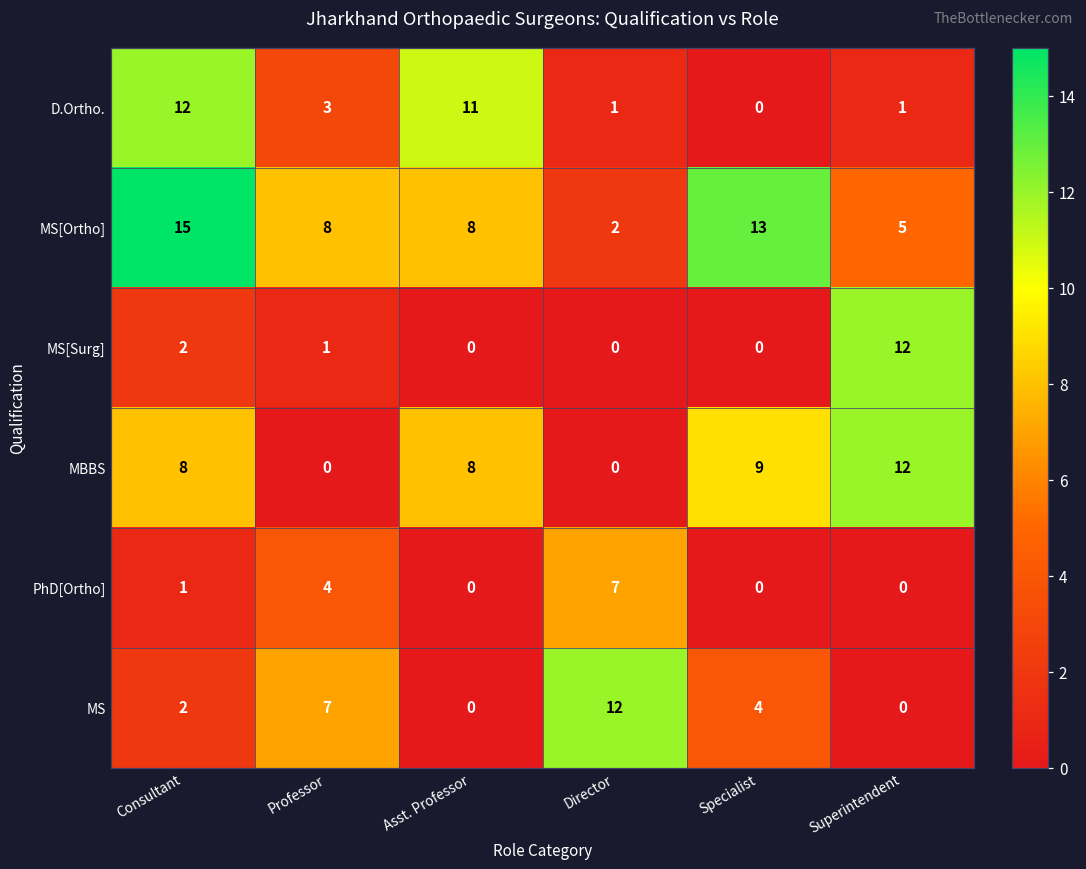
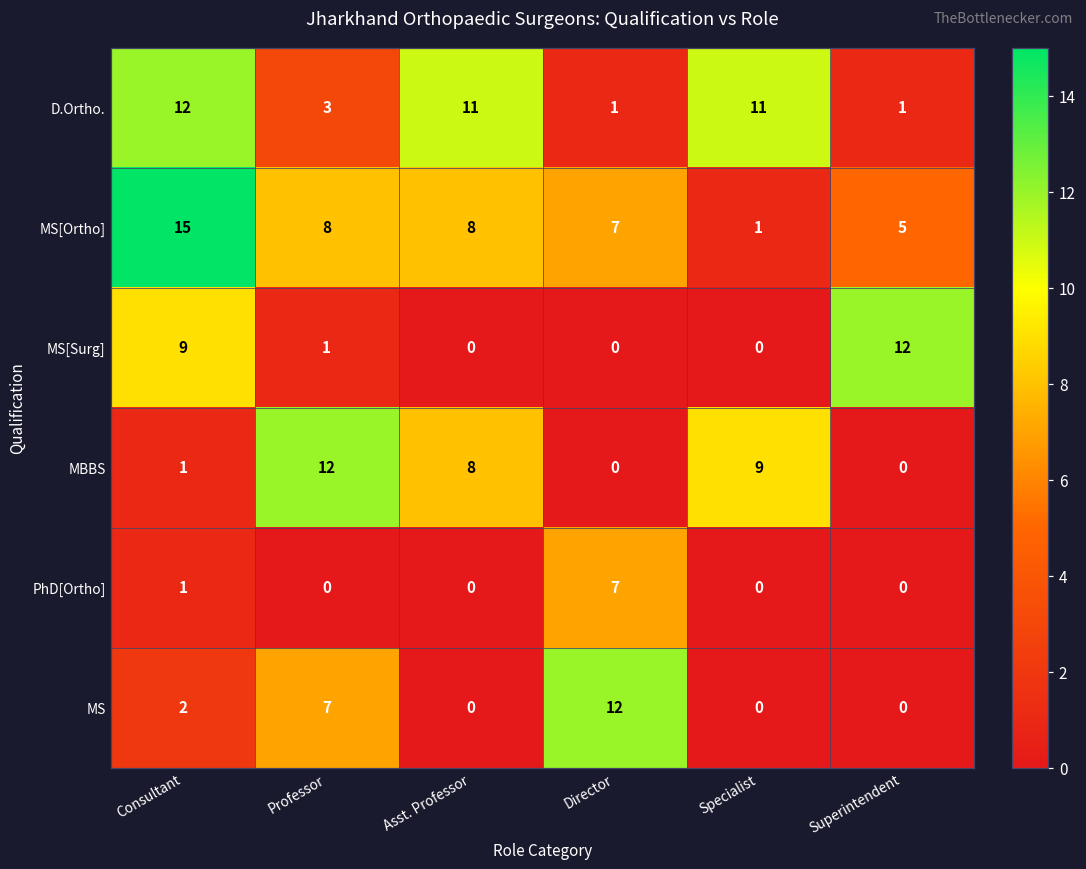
D.Ortho., Specialist: 0 -> 11
MS[Ortho], Director: 2 -> 7
MS[Ortho], Specialist: 13 -> 1
MS[Surg], Consultant: 2 -> 9
MBBS, Consultant: 8 -> 1
MBBS, Professor: 0 -> 12
MBBS, Superintendent: 12 -> 0
PhD[Ortho], Professor: 4 -> 0
MS, Specialist: 4 -> 0
